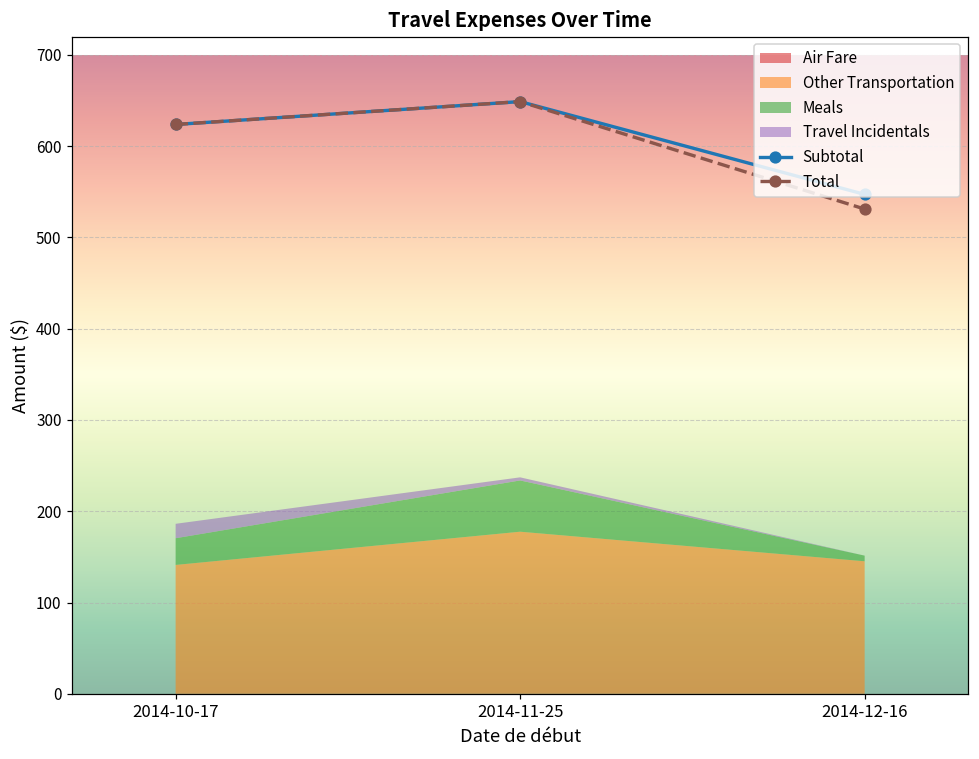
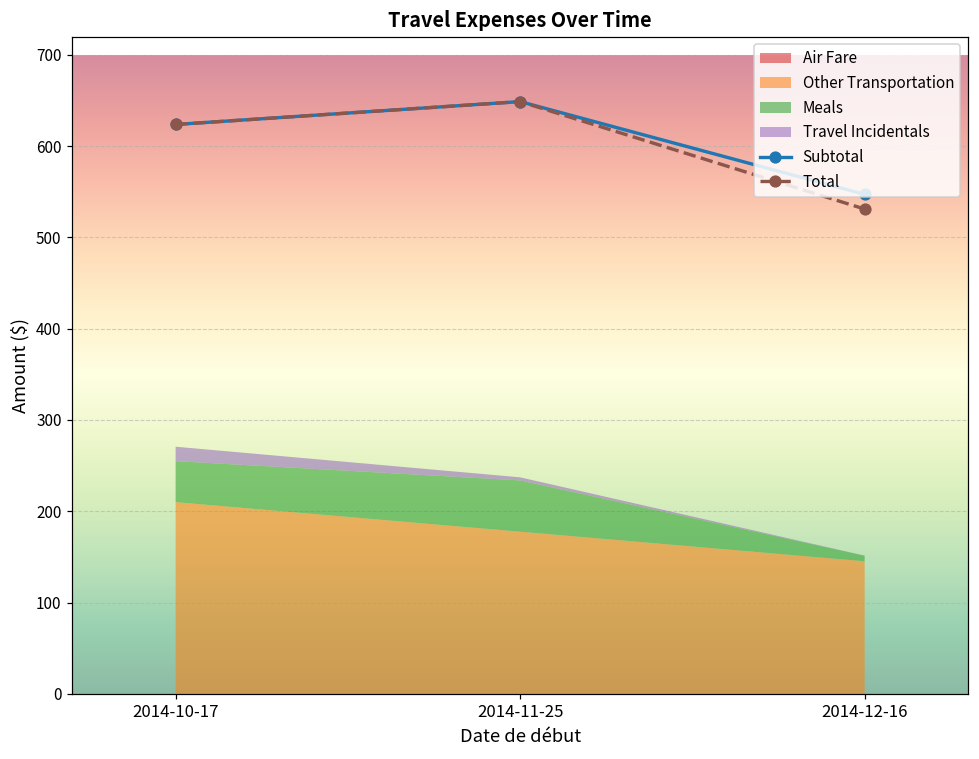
Other Transportation, 2014-10-17: 140 -> 210
Meals, 2014-10-17: 30 -> 40
